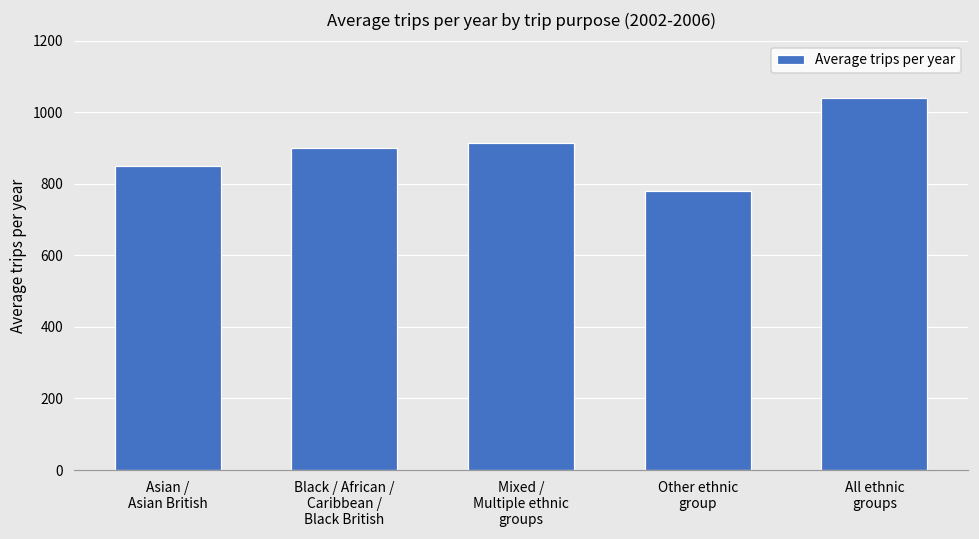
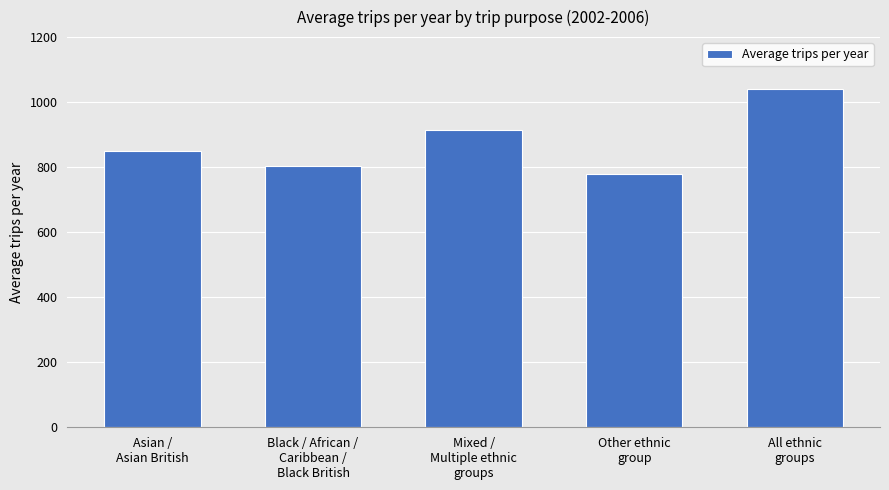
Black / African / Caribbean / Black British: 900 -> 810
